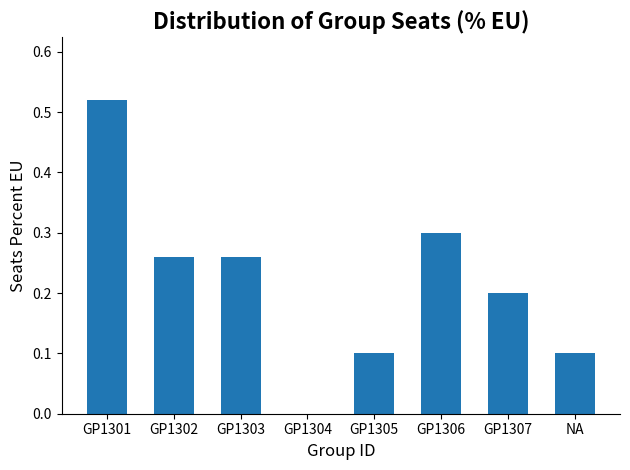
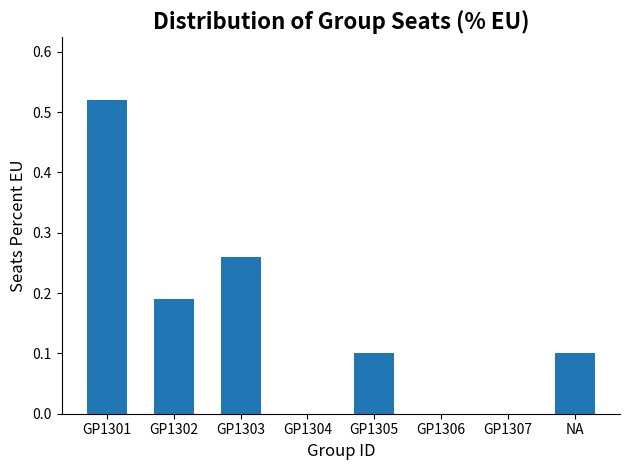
GP1302: 0.26 -> 0.19
GP1306: 0.3 -> 0.0
GP1307: 0.2 -> 0.0
